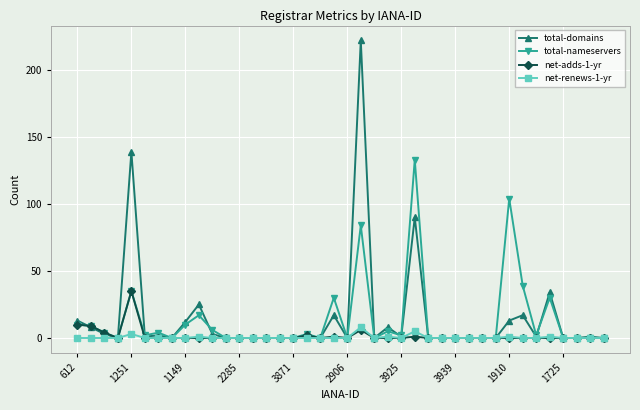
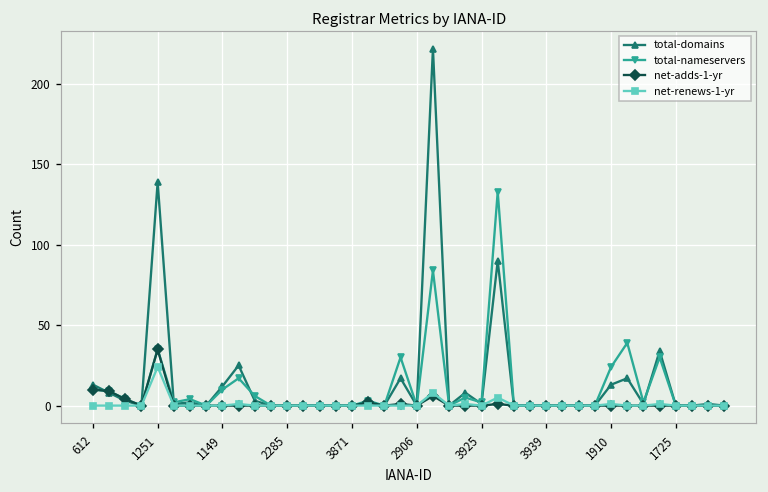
net-renews-1-yr, 1251: 3 -> 24
total-nameservers, 1910: 104 -> 24
